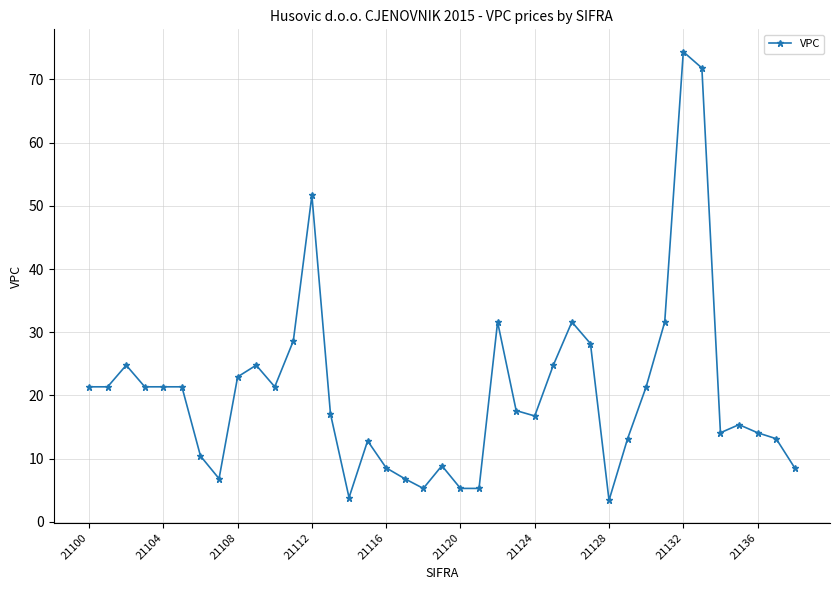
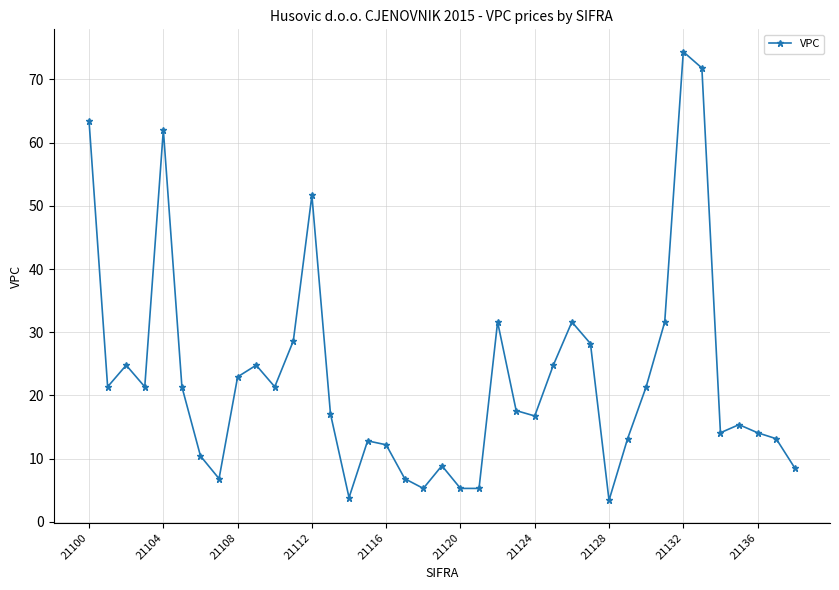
21100: 21 -> 63
21104: 21 -> 62
21116: 9 -> 12
